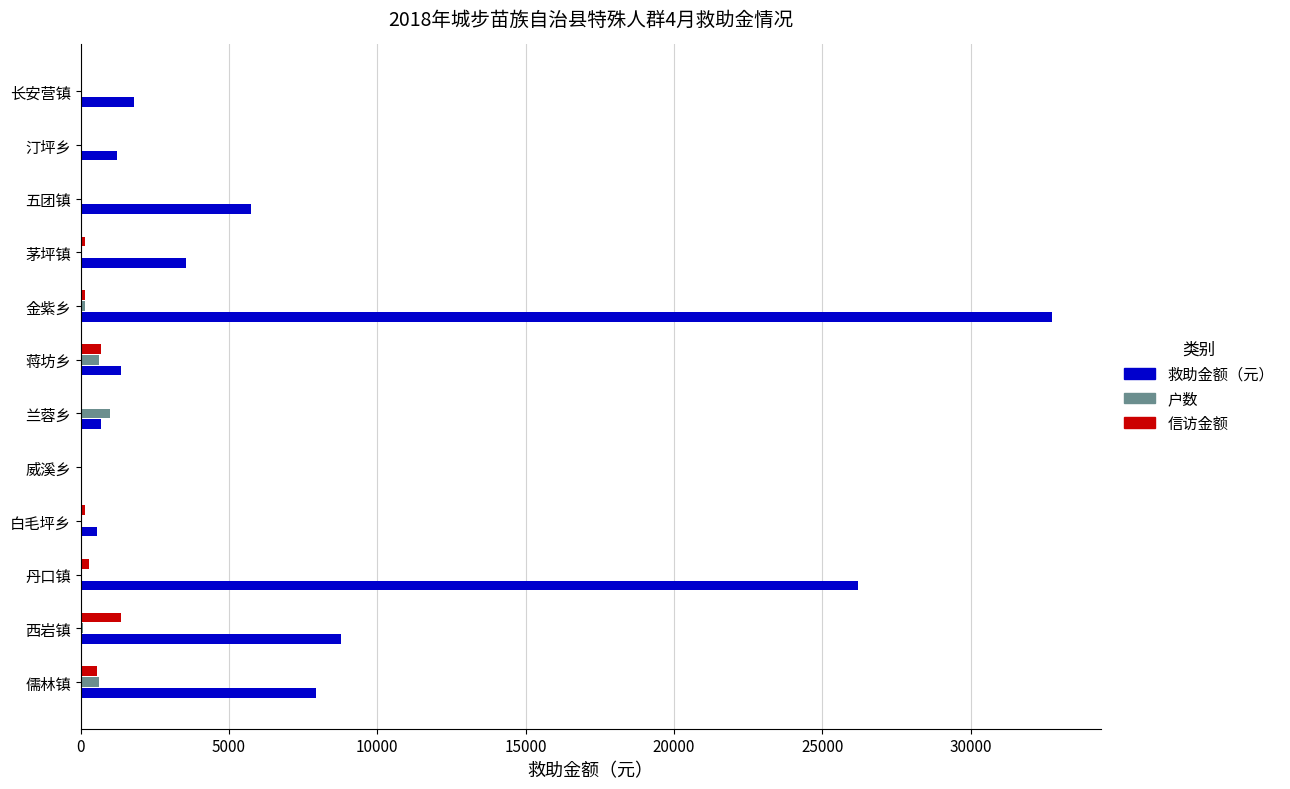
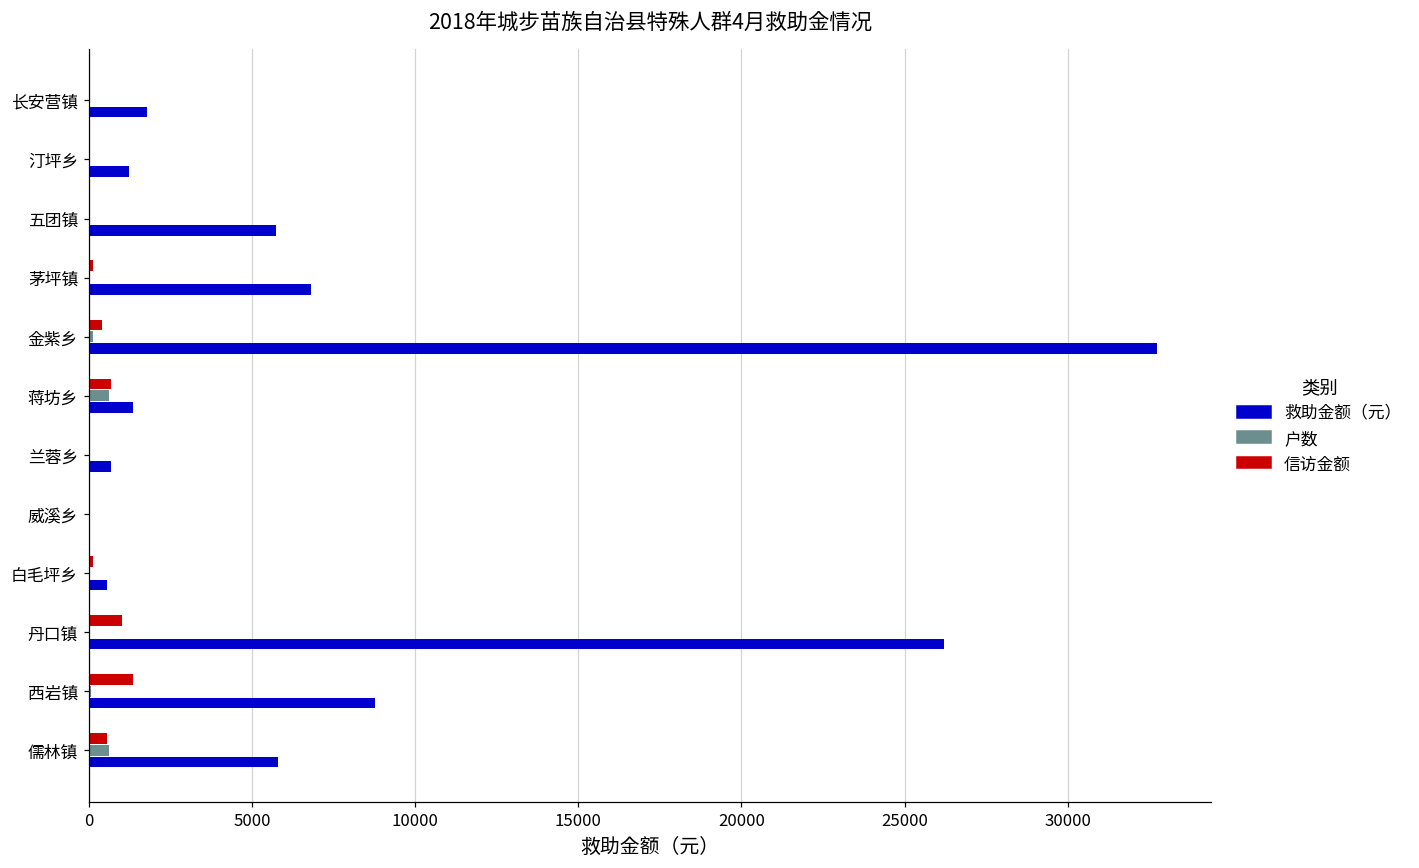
救助金额（元）, 茅坪镇: 3600 -> 6800
信访金额, 金紫乡: 100 -> 400
户数, 兰蓉乡: 1000 -> 0
信访金额, 丹口镇: 300 -> 1000
救助金额（元）, 儒林镇: 7900 -> 5800
